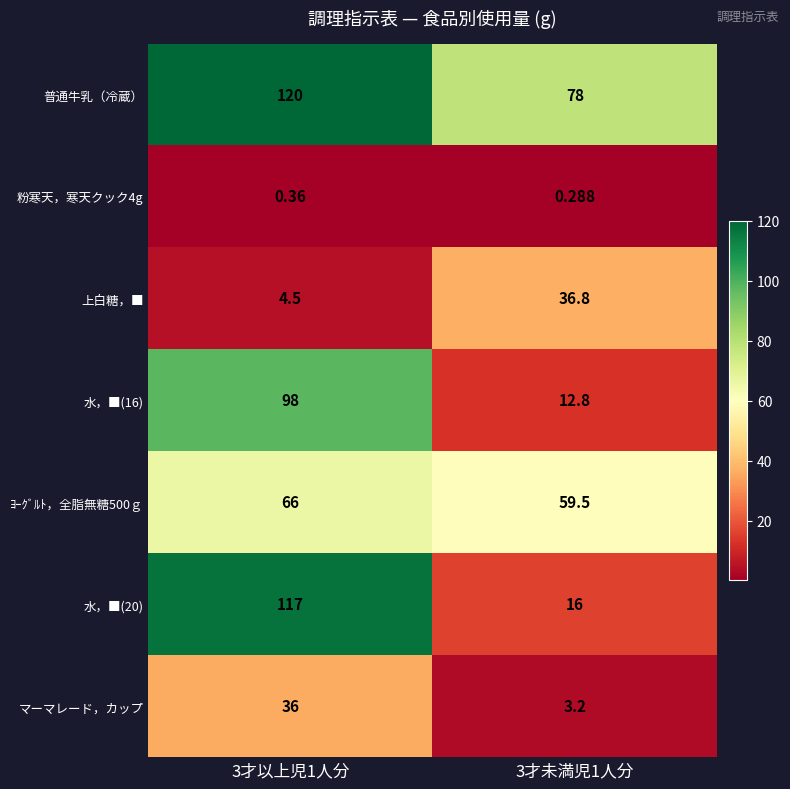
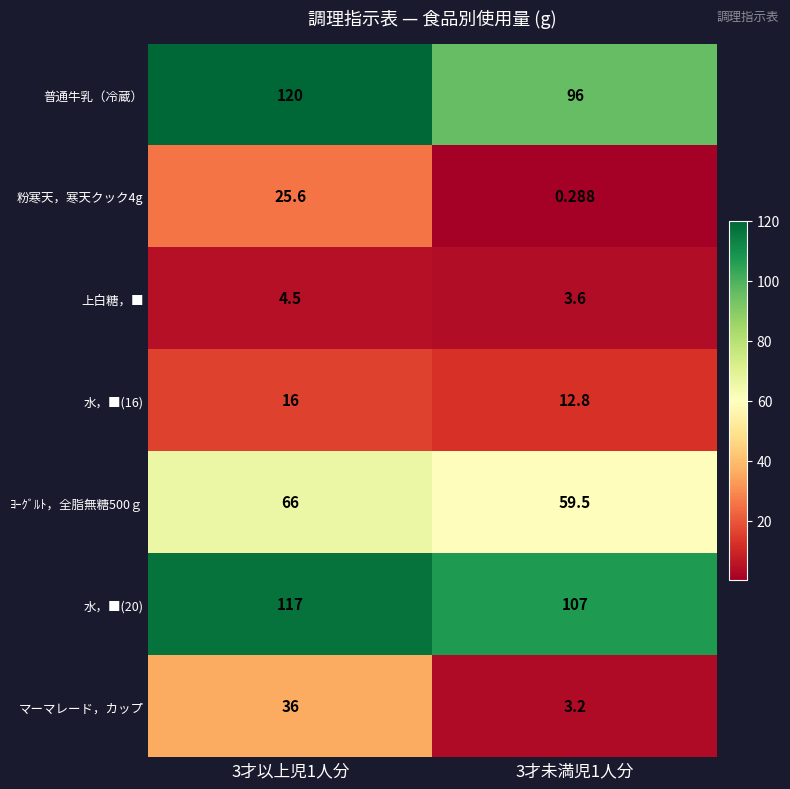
普通牛乳（冷蔵）, 3才未満児1人分: 78 -> 96
粉寒天，寒天クック4g, 3才以上児1人分: 0.36 -> 25.6
上白糖，■, 3才未満児1人分: 36.8 -> 3.6
水，■(16), 3才以上児1人分: 98 -> 16
水，■(20), 3才未満児1人分: 16 -> 107
